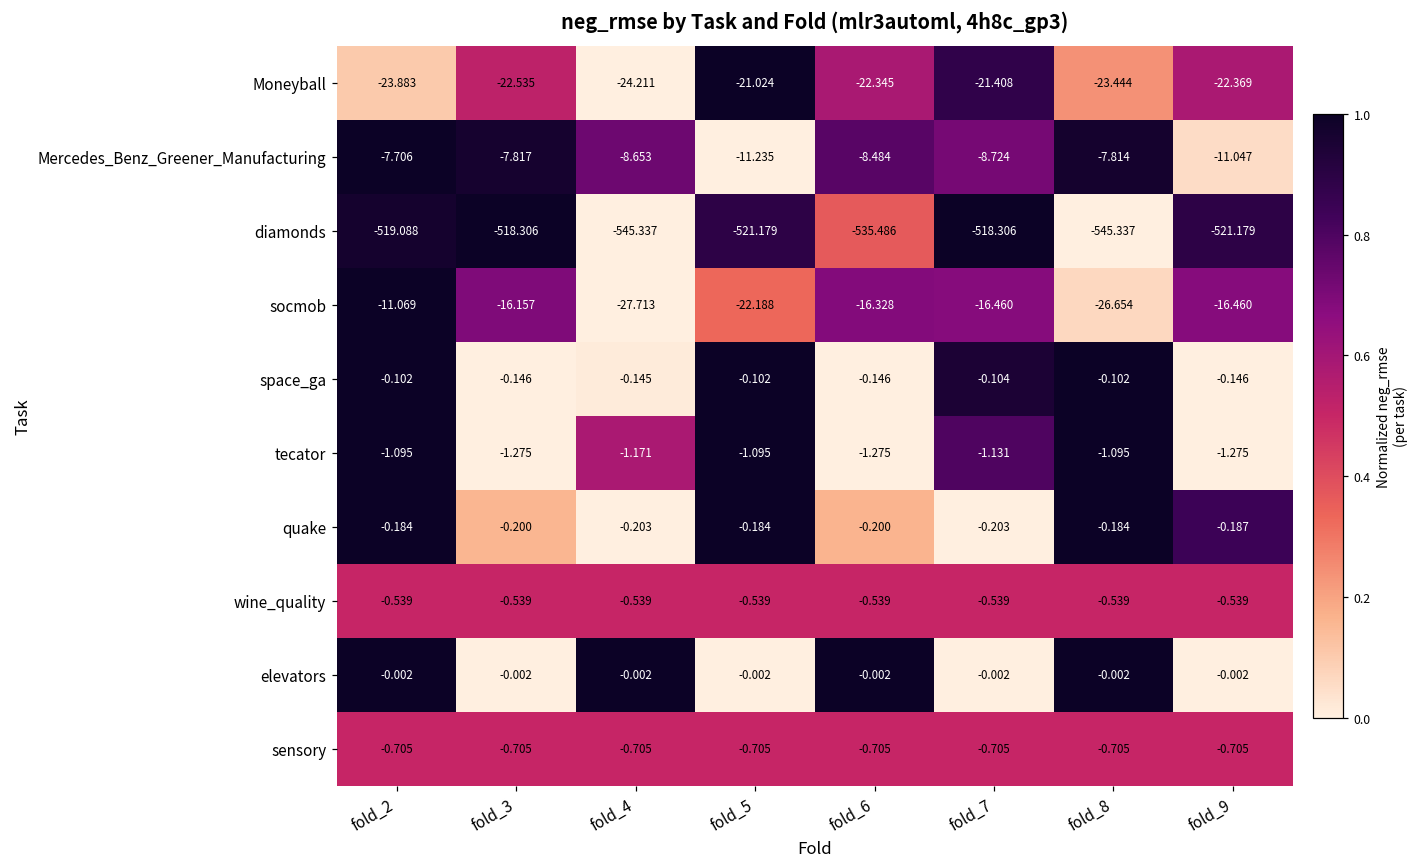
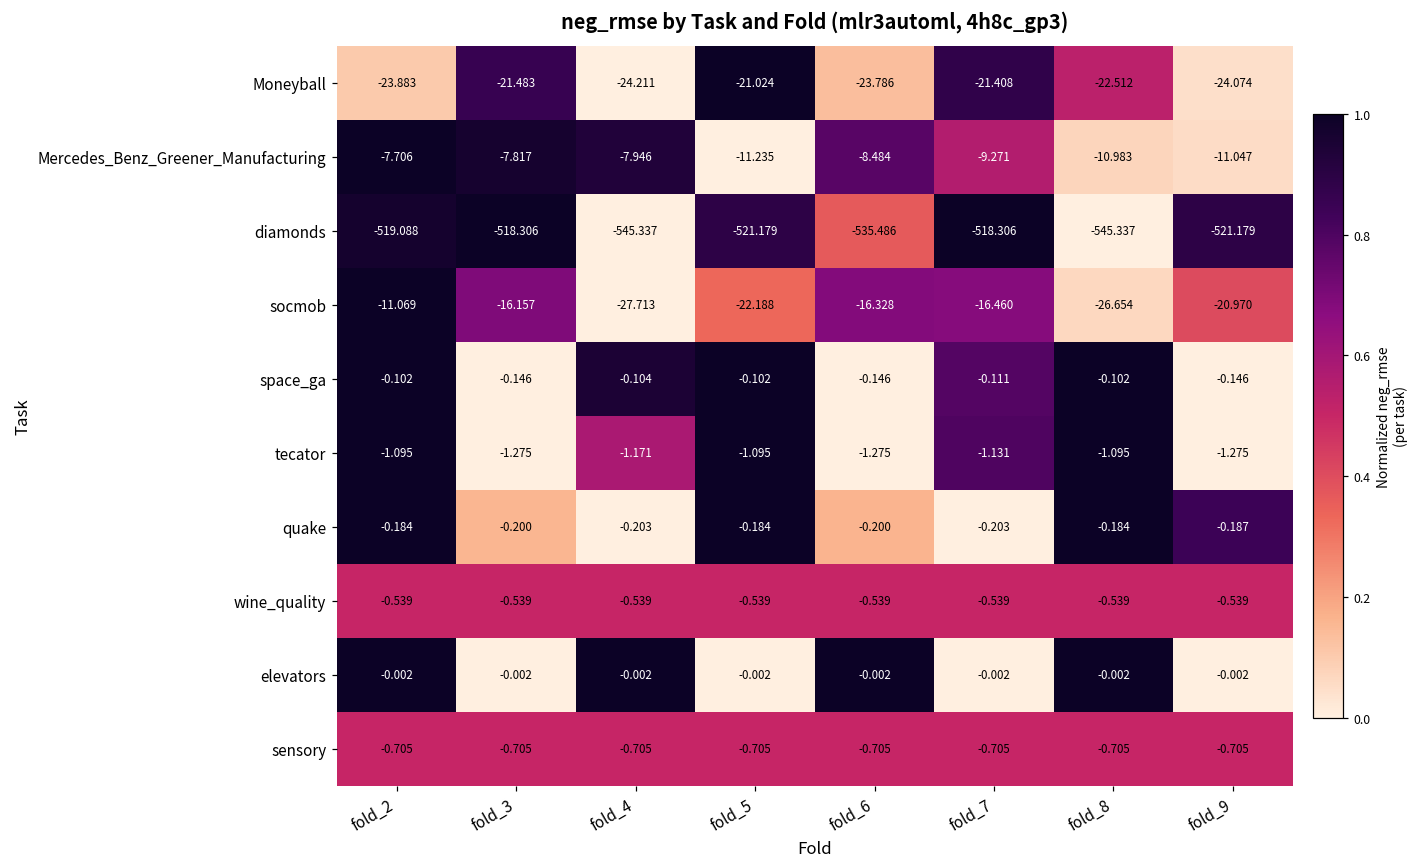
Moneyball, fold_3: -22.535 -> -21.483
Moneyball, fold_6: -22.345 -> -23.786
Moneyball, fold_8: -23.444 -> -22.512
Moneyball, fold_9: -22.369 -> -24.074
Mercedes_Benz_Greener_Manufacturing, fold_4: -8.653 -> -7.946
Mercedes_Benz_Greener_Manufacturing, fold_7: -8.724 -> -9.271
Mercedes_Benz_Greener_Manufacturing, fold_8: -7.814 -> -10.983
socmob, fold_9: -16.460 -> -20.970
space_ga, fold_4: -0.145 -> -0.104
space_ga, fold_7: -0.104 -> -0.111
